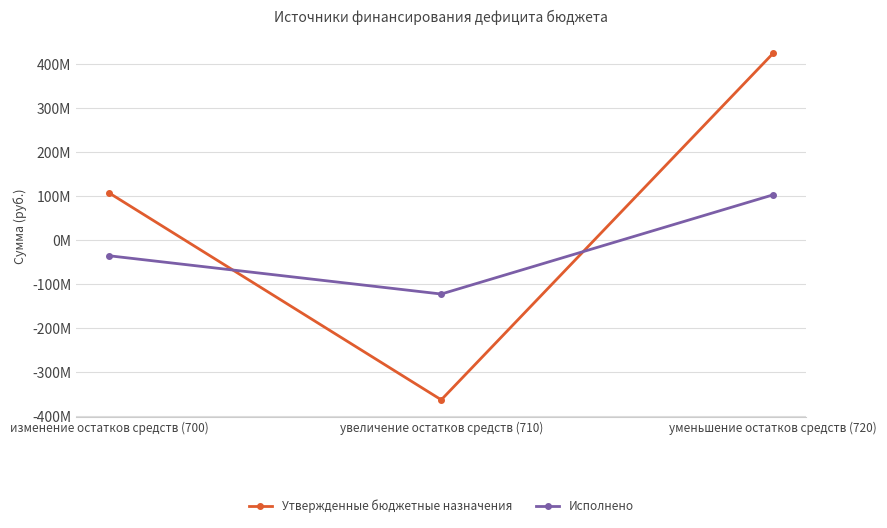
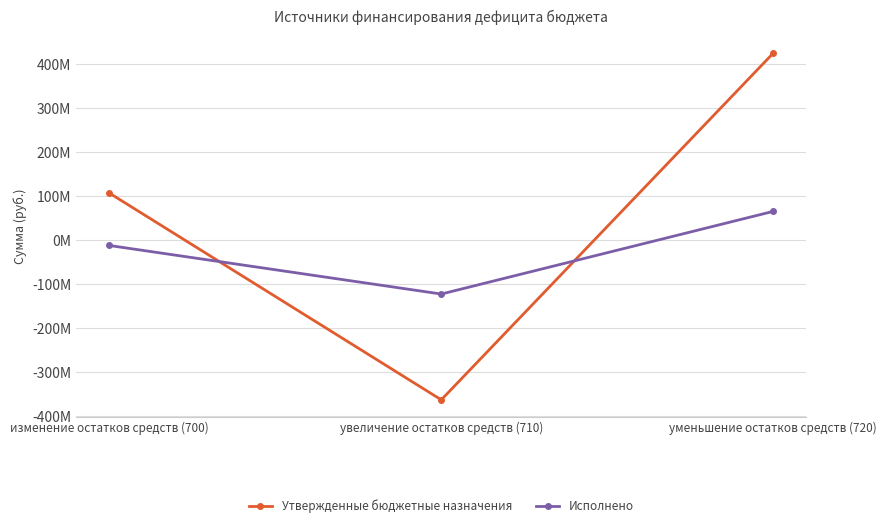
Исполнено, изменение остатков средств (700): -40000000 -> -10000000
Исполнено, уменьшение остатков средств (720): 100000000 -> 70000000
